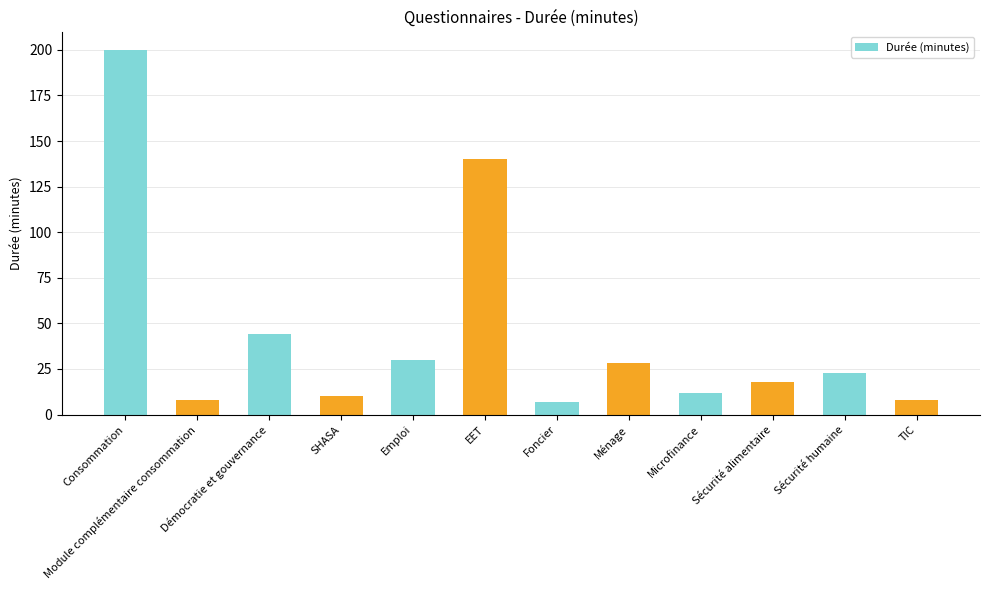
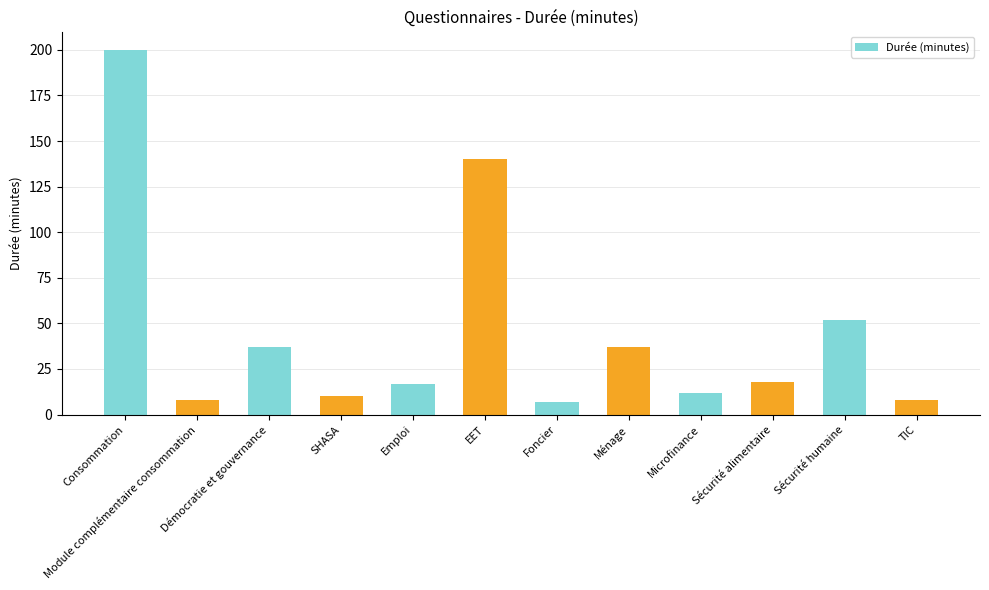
Démocratie et gouvernance: 44 -> 37
Emploi: 30 -> 17
Ménage: 28 -> 37
Sécurité humaine: 23 -> 52
